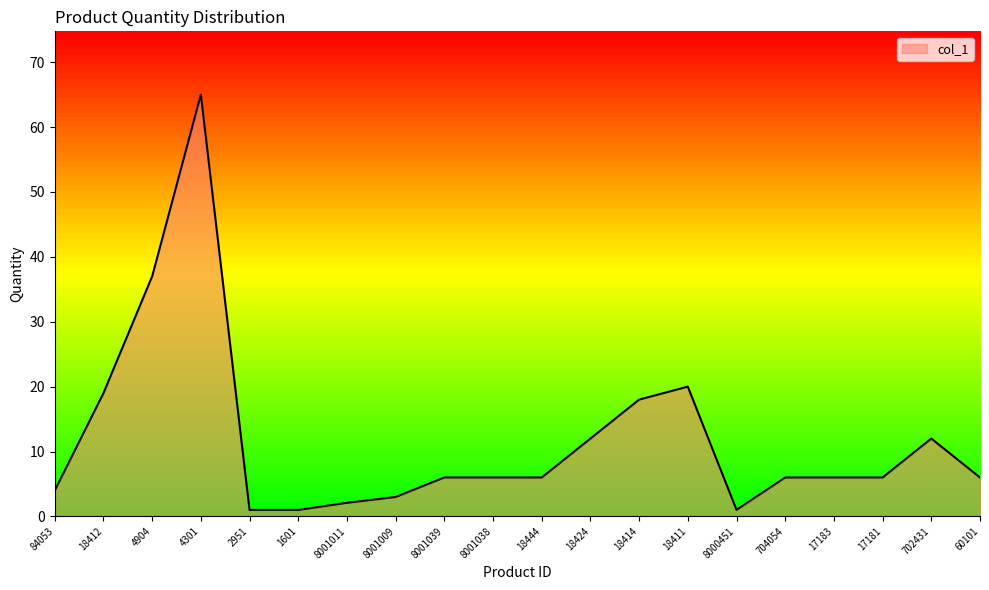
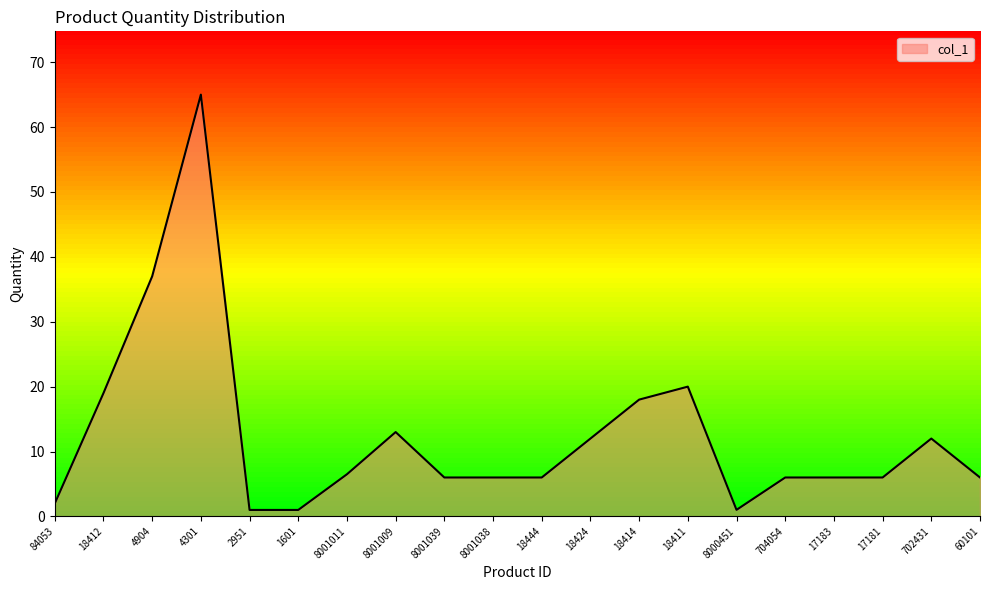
84053: 4 -> 2
8001011: 2 -> 7
8001009: 3 -> 13
